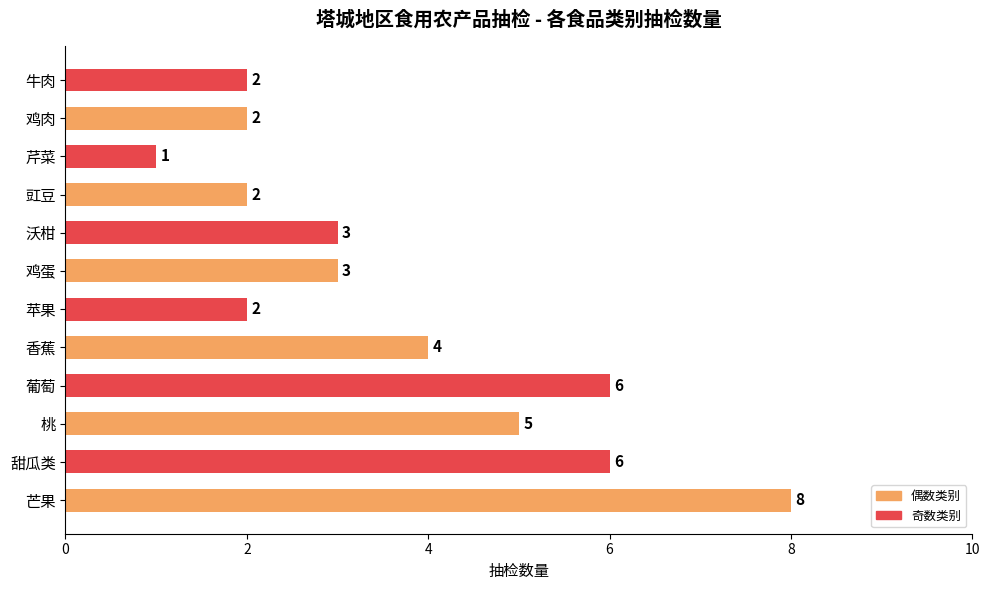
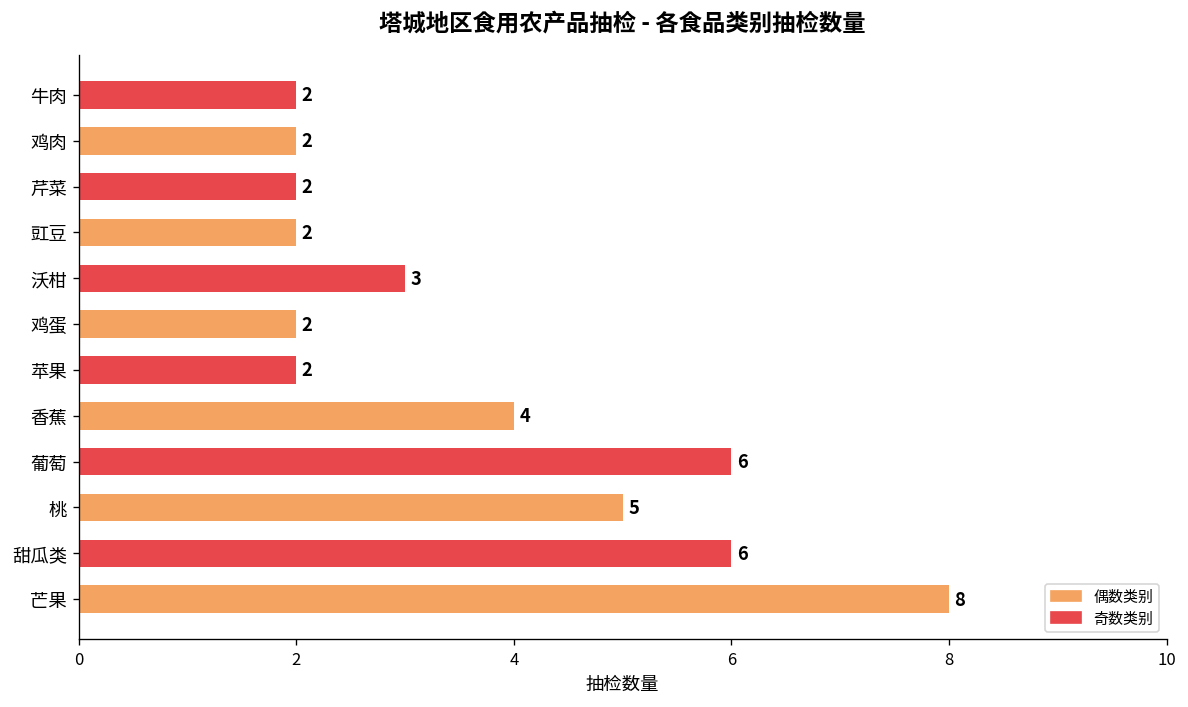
芹菜: 1 -> 2
鸡蛋: 3 -> 2
